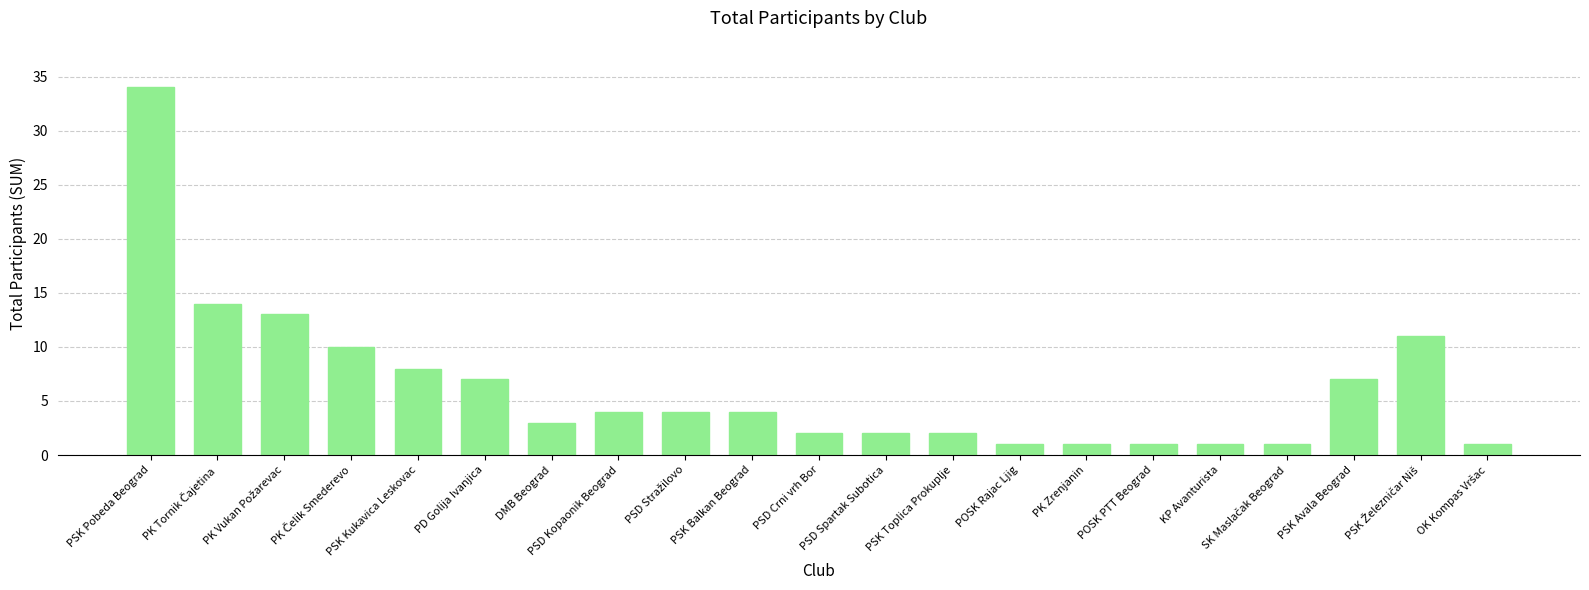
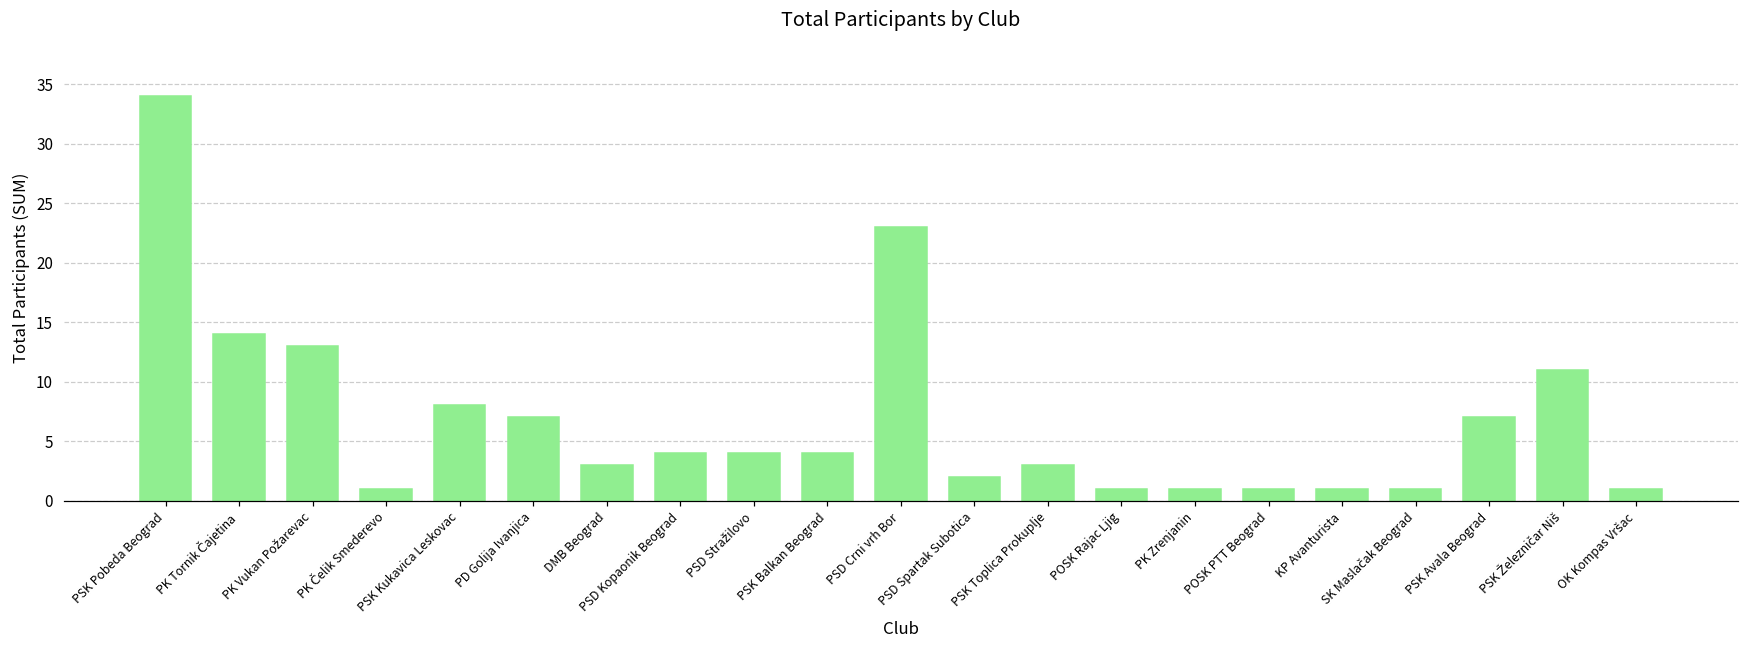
PK Čelik Smederevo: 10 -> 1
PSD Crni vrh Bor: 2 -> 23
PSK Toplica Prokuplje: 2 -> 3
